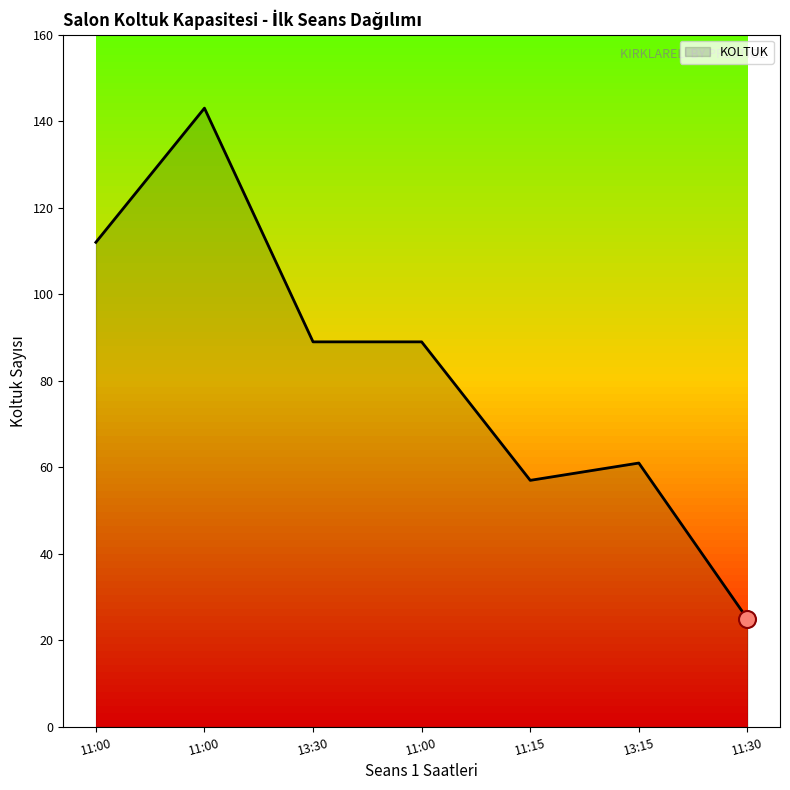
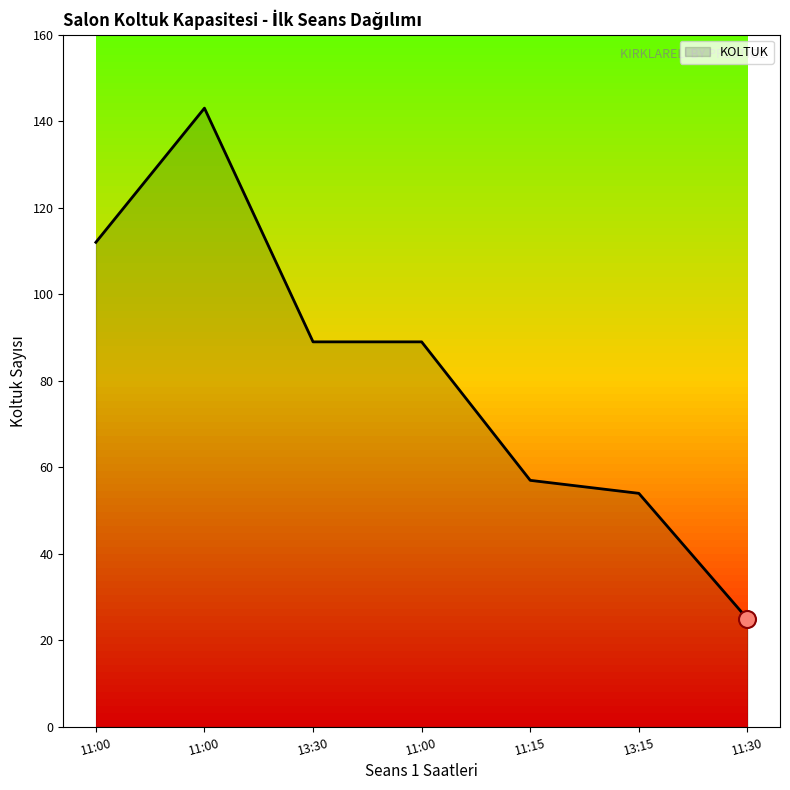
KOLTUK, 13:15: 61 -> 54
